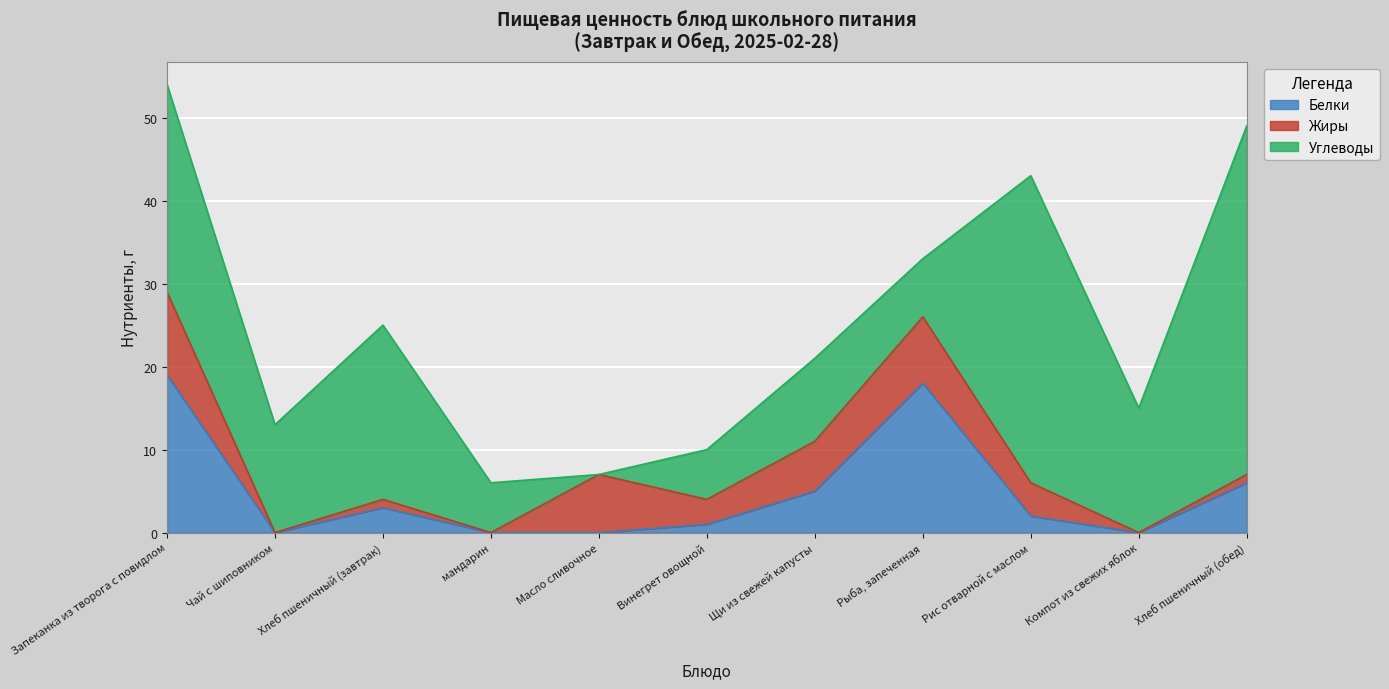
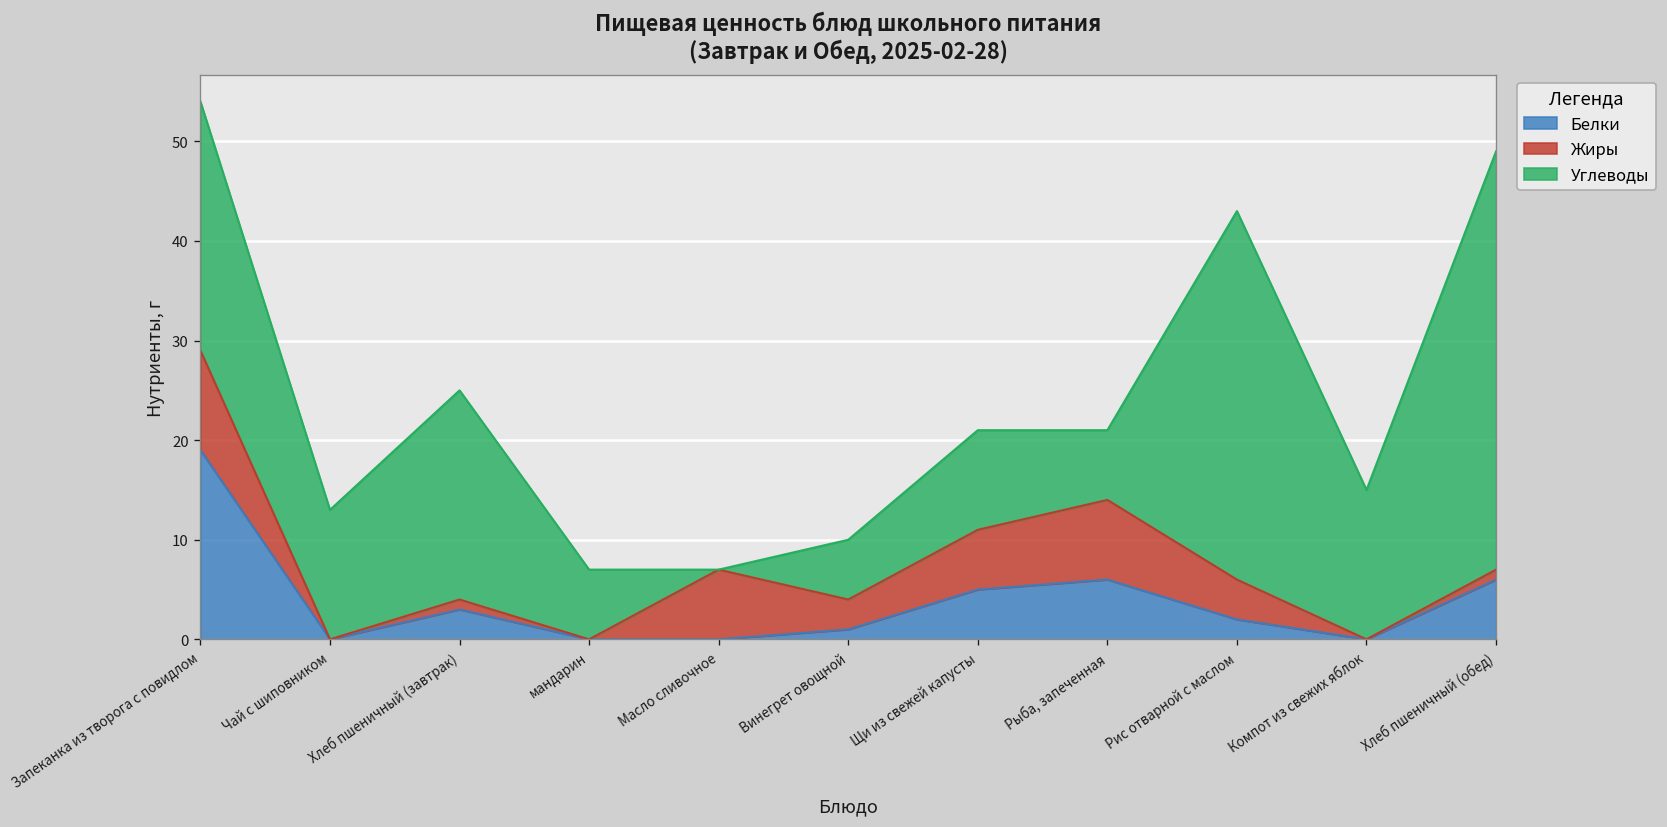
Углеводы, мандарин: 6 -> 7
Белки, Рыба, запеченная: 18 -> 6
